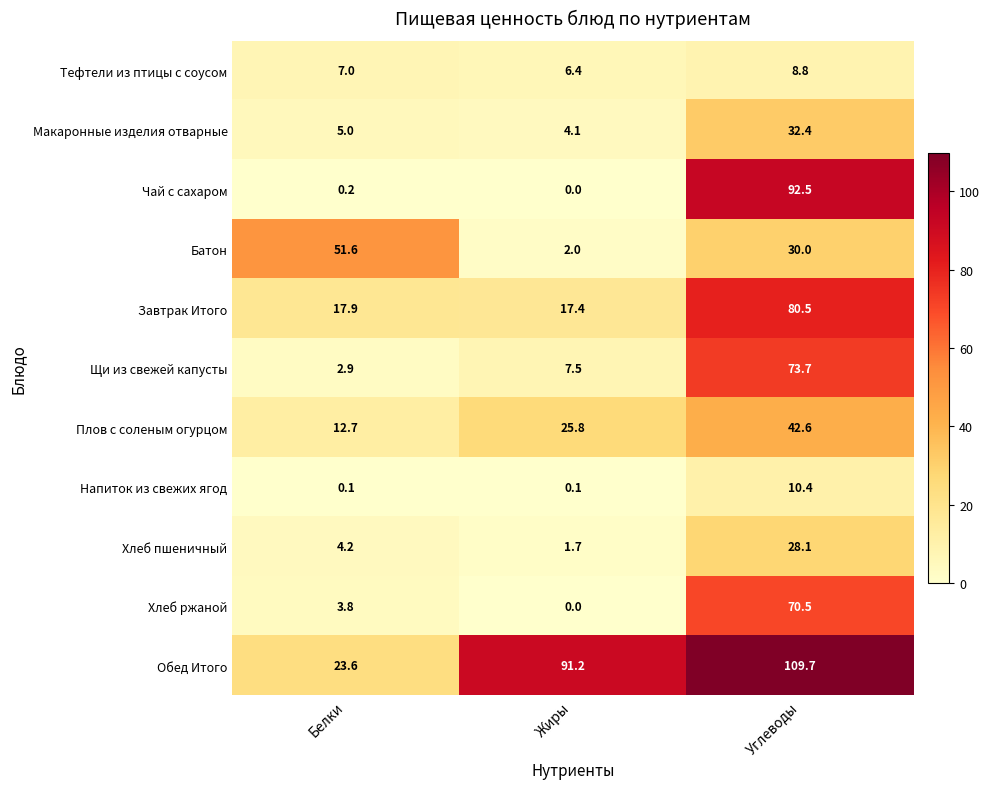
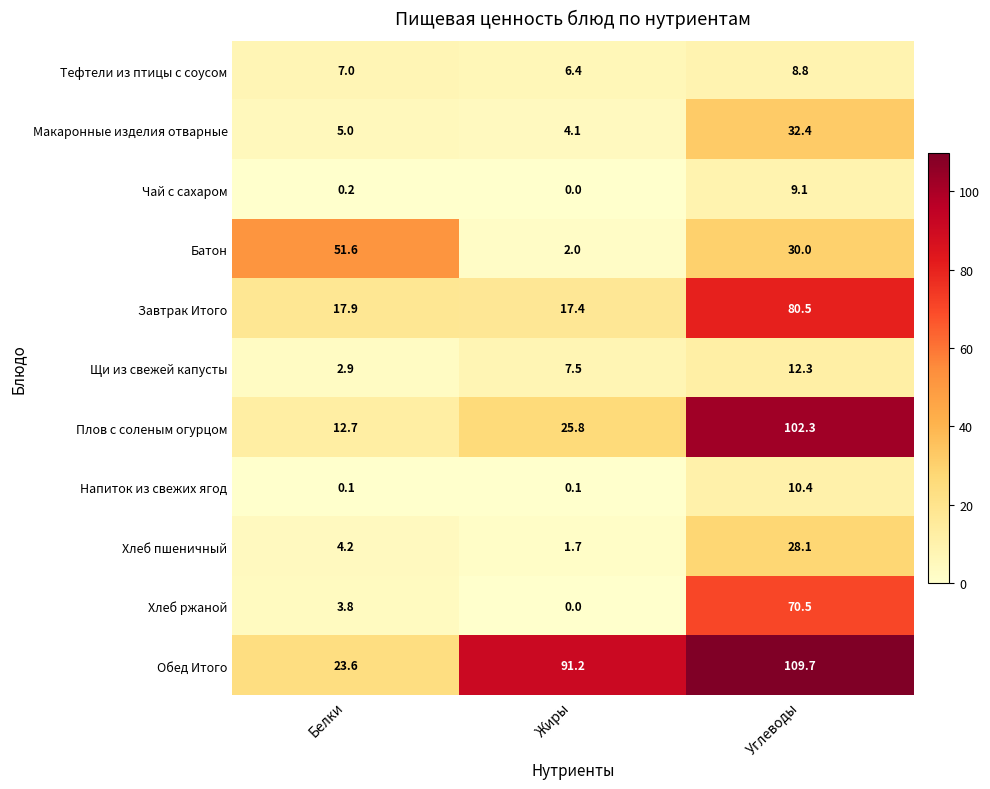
Чай с сахаром, Углеводы: 92.5 -> 9.1
Щи из свежей капусты, Углеводы: 73.7 -> 12.3
Плов с соленым огурцом, Углеводы: 42.6 -> 102.3
